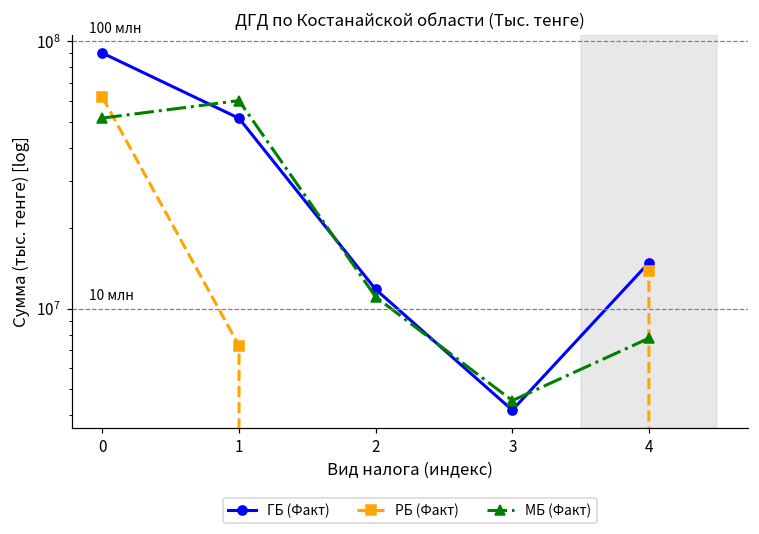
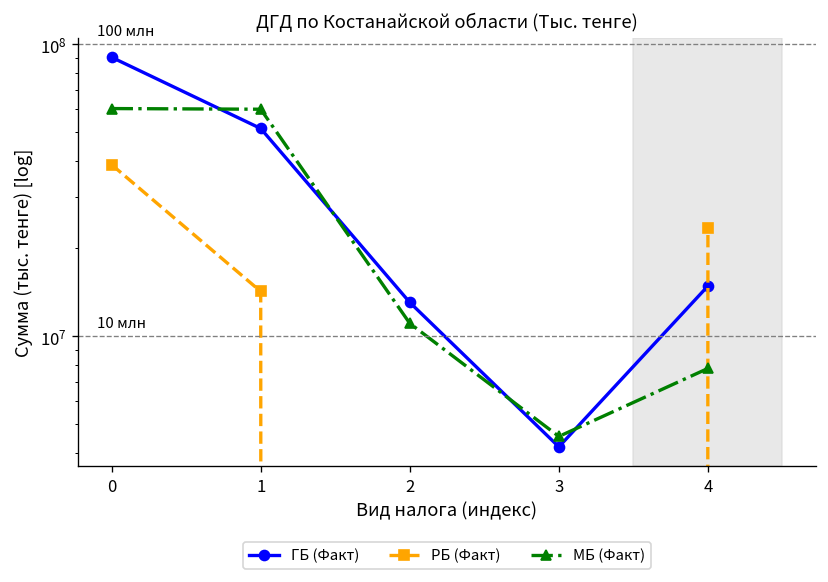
РБ (Факт), 0: 62000000 -> 39000000
МБ (Факт), 0: 52000000 -> 60000000
РБ (Факт), 1: 7300000 -> 14000000
ГБ (Факт), 2: 12000000 -> 13000000
РБ (Факт), 4: 14000000 -> 23000000
